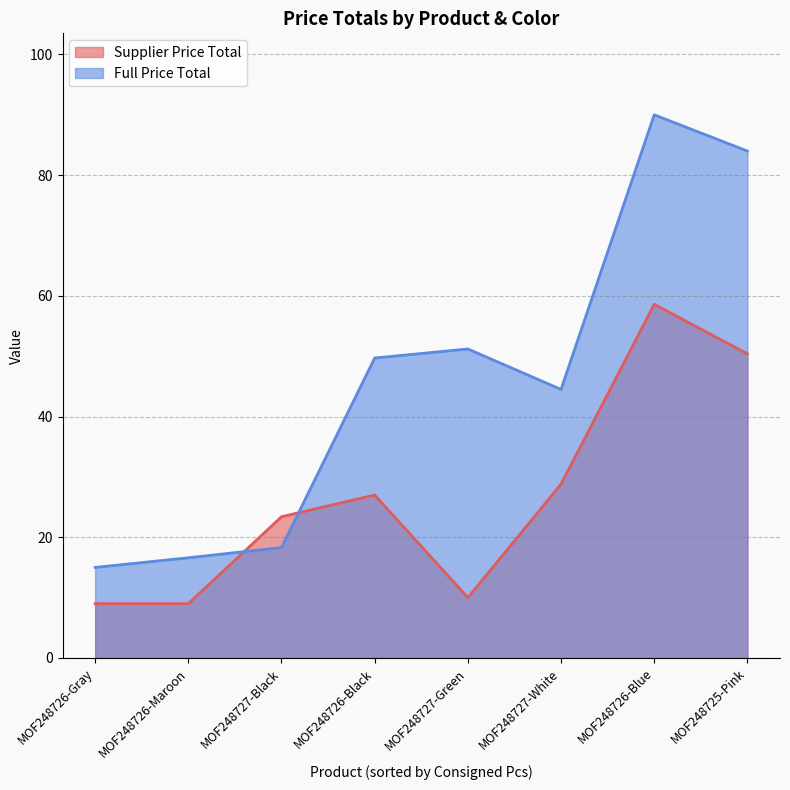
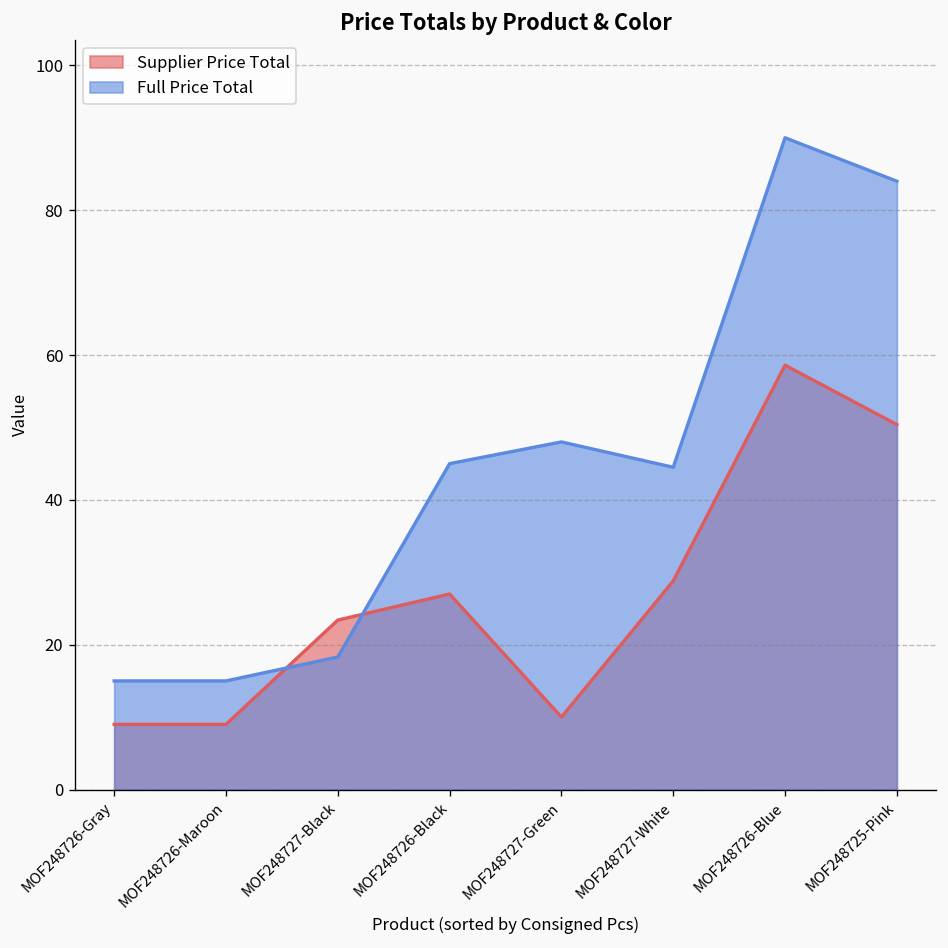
Full Price Total, MOF248726-Maroon: 17 -> 15
Full Price Total, MOF248726-Black: 50 -> 45
Full Price Total, MOF248727-Green: 51 -> 48
